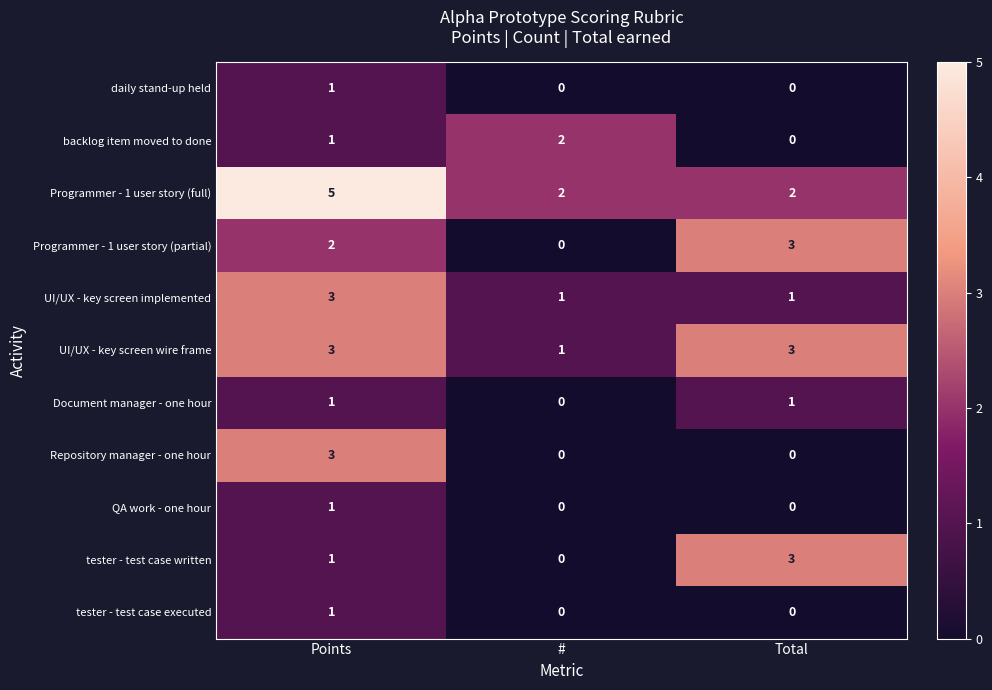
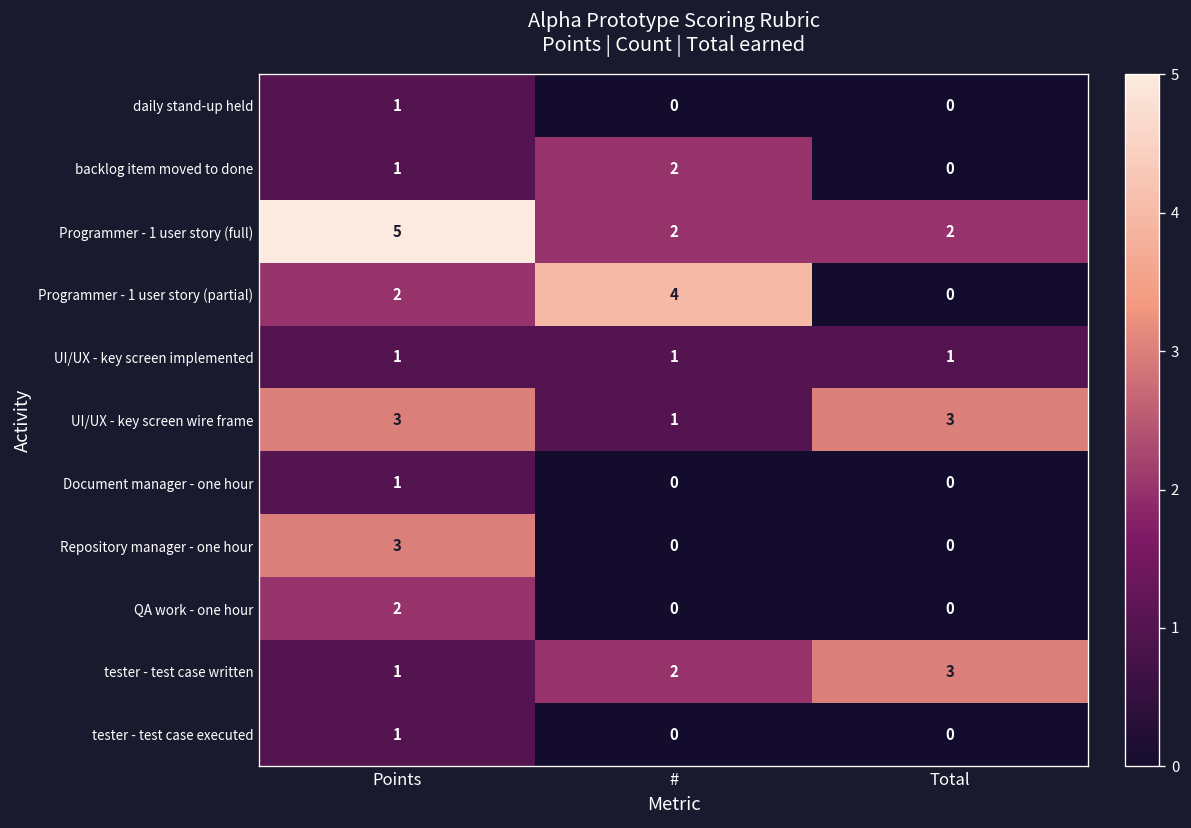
Programmer - 1 user story (partial), #: 0 -> 4
Programmer - 1 user story (partial), Total: 3 -> 0
UI/UX - key screen implemented, Points: 3 -> 1
Document manager - one hour, Total: 1 -> 0
QA work - one hour, Points: 1 -> 2
tester - test case written, #: 0 -> 2
